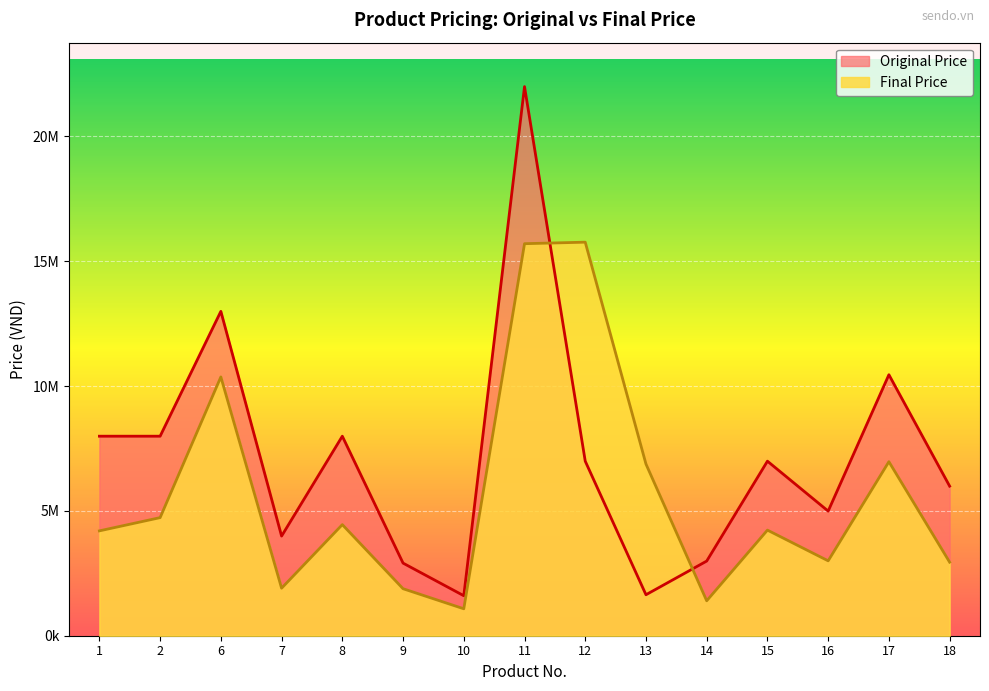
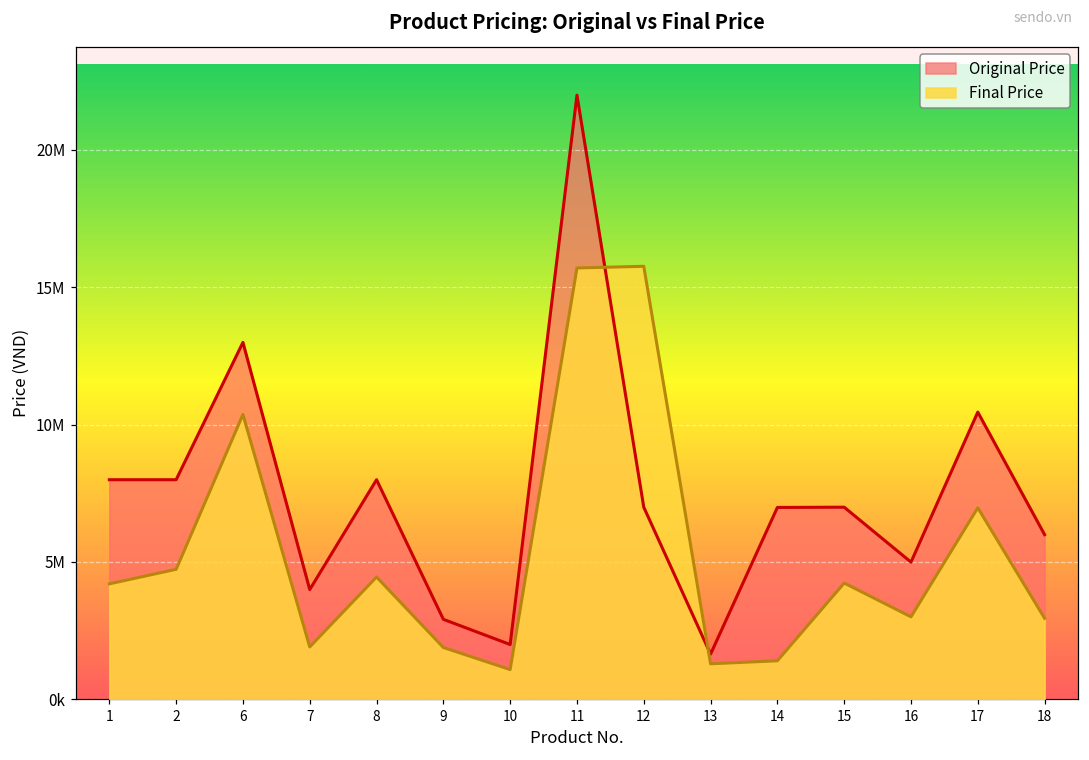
Original Price, 10: 1600000 -> 2000000
Final Price, 13: 6900000 -> 1300000
Original Price, 14: 3000000 -> 7000000
